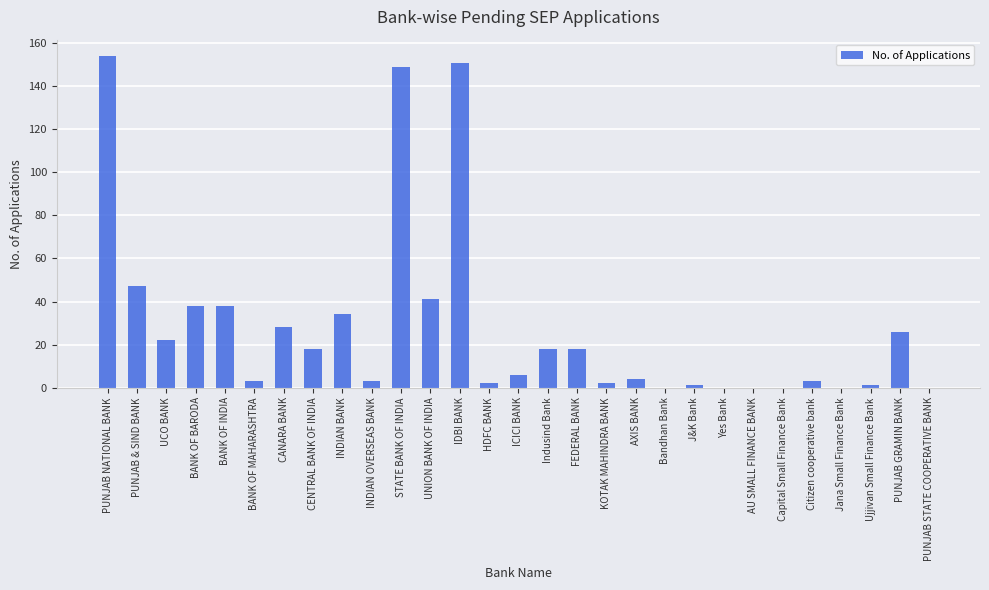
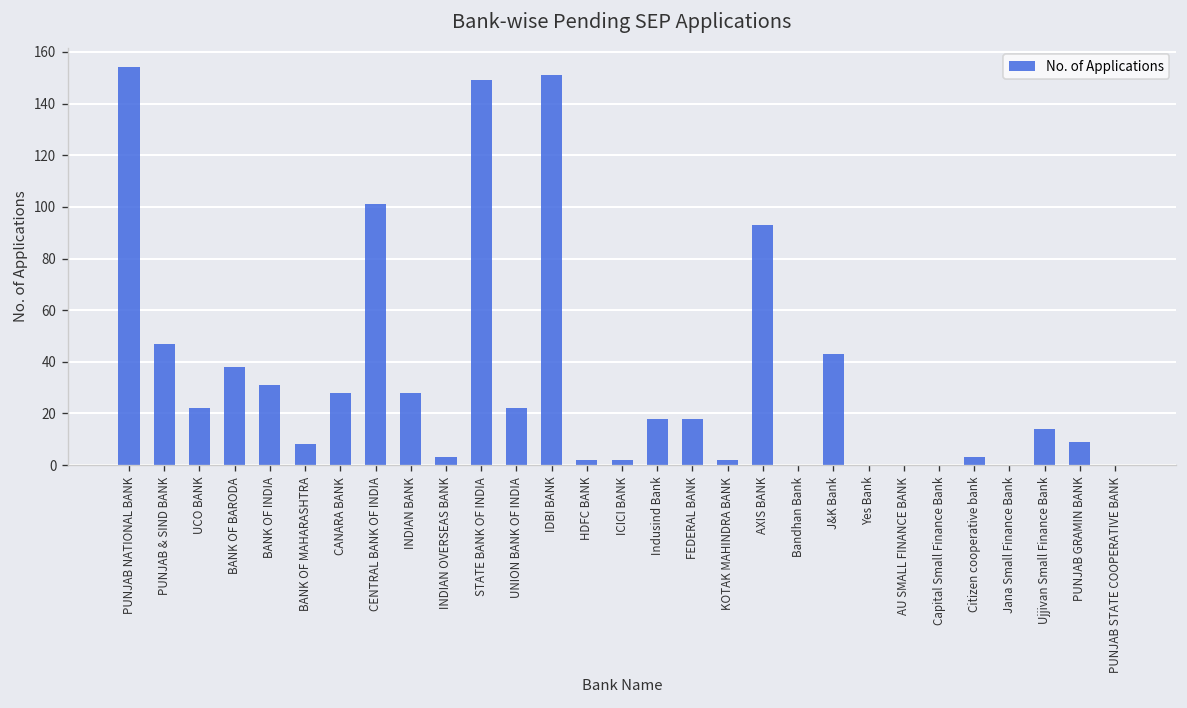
BANK OF INDIA: 38 -> 31
BANK OF MAHARASHTRA: 3 -> 8
CENTRAL BANK OF INDIA: 18 -> 101
INDIAN BANK: 34 -> 28
UNION BANK OF INDIA: 41 -> 22
ICICI BANK: 6 -> 2
AXIS BANK: 4 -> 93
J&K Bank: 1 -> 43
Ujjivan Small Finance Bank: 1 -> 14
PUNJAB GRAMIN BANK: 26 -> 9
